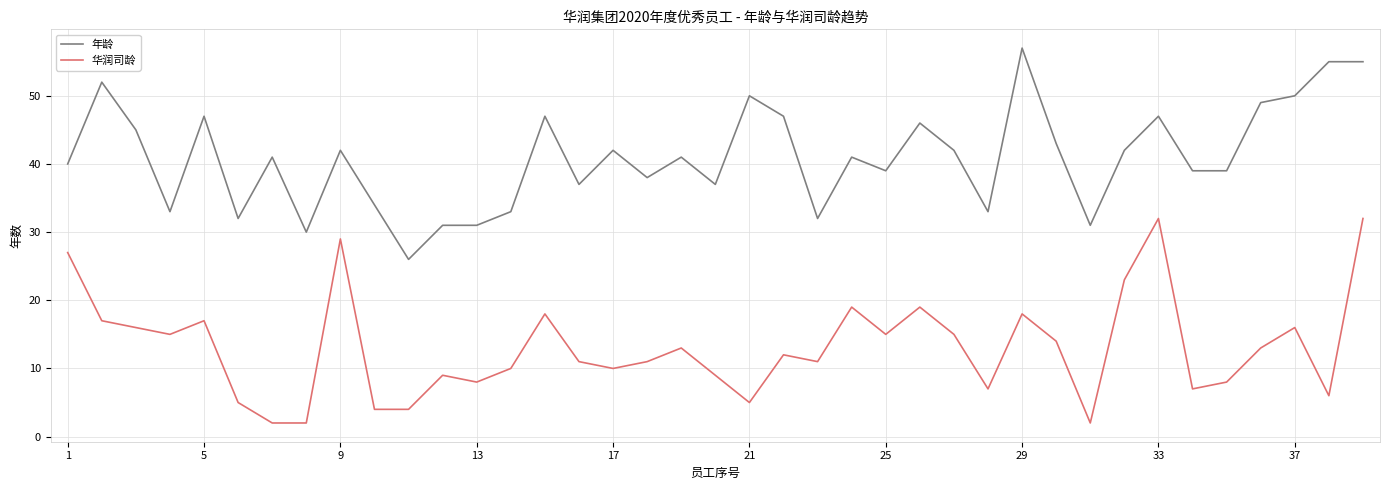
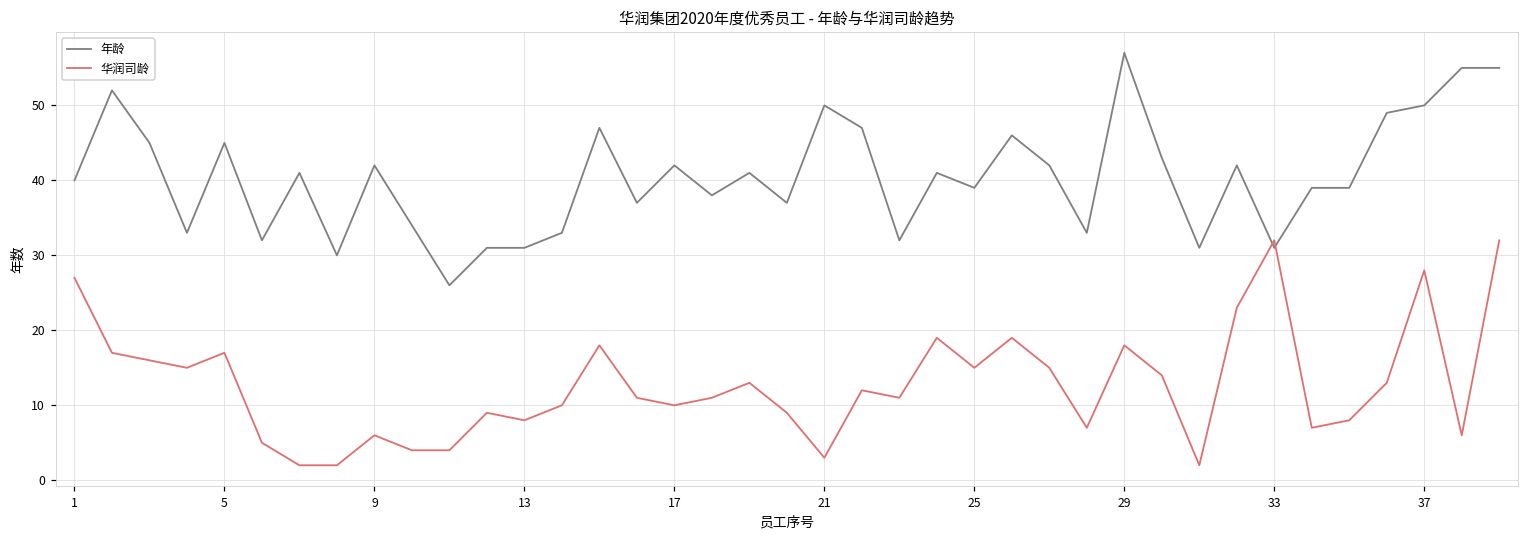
年龄, 5: 47 -> 45
华润司龄, 9: 29 -> 6
华润司龄, 21: 5 -> 3
年龄, 33: 47 -> 31
华润司龄, 37: 16 -> 28
